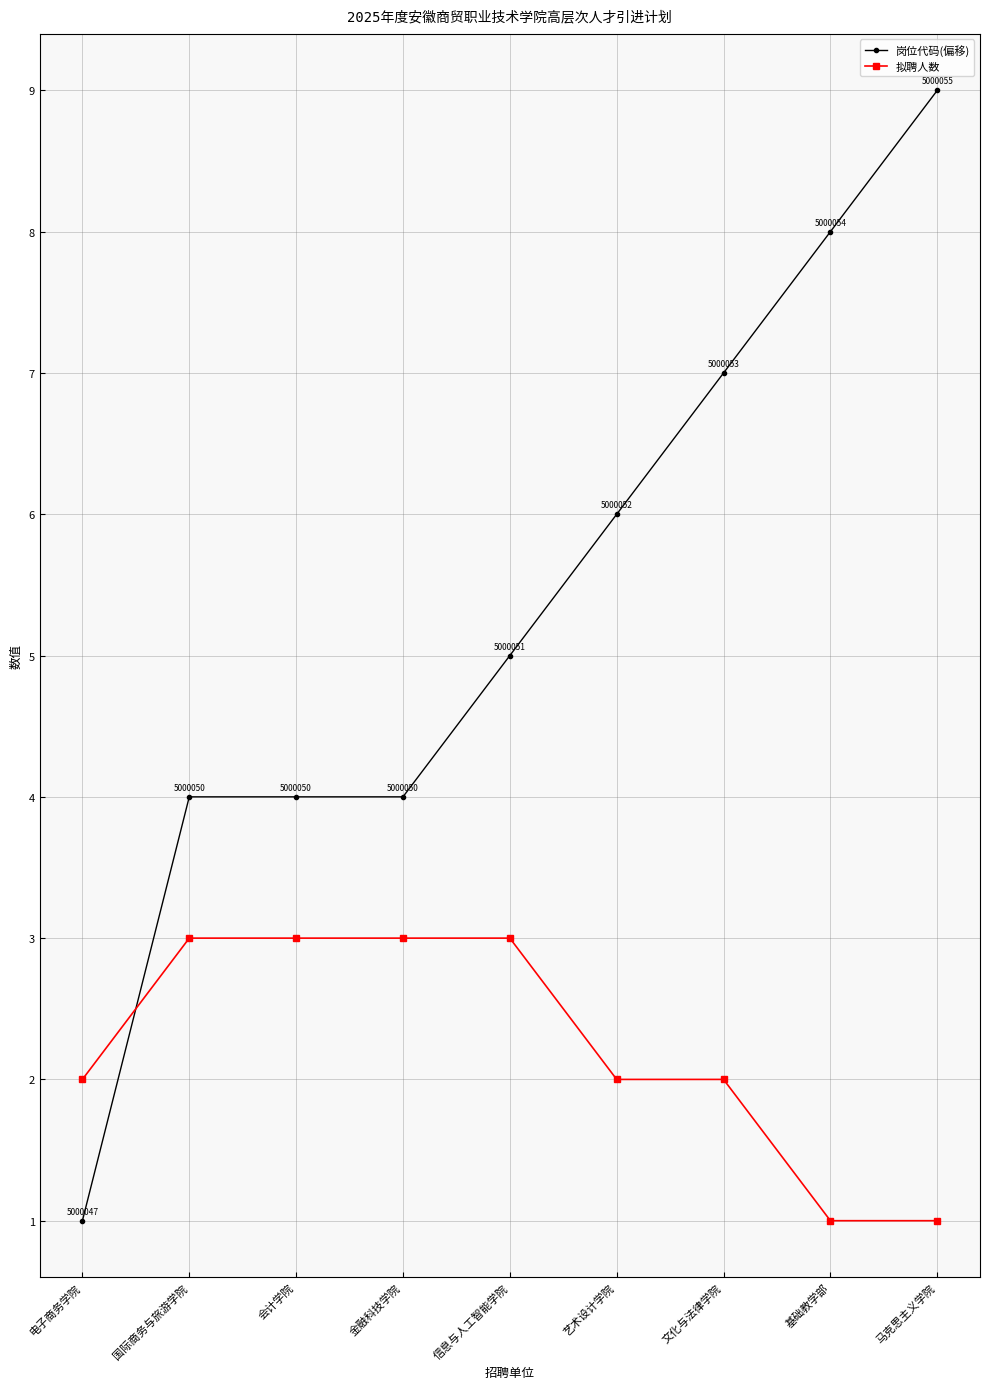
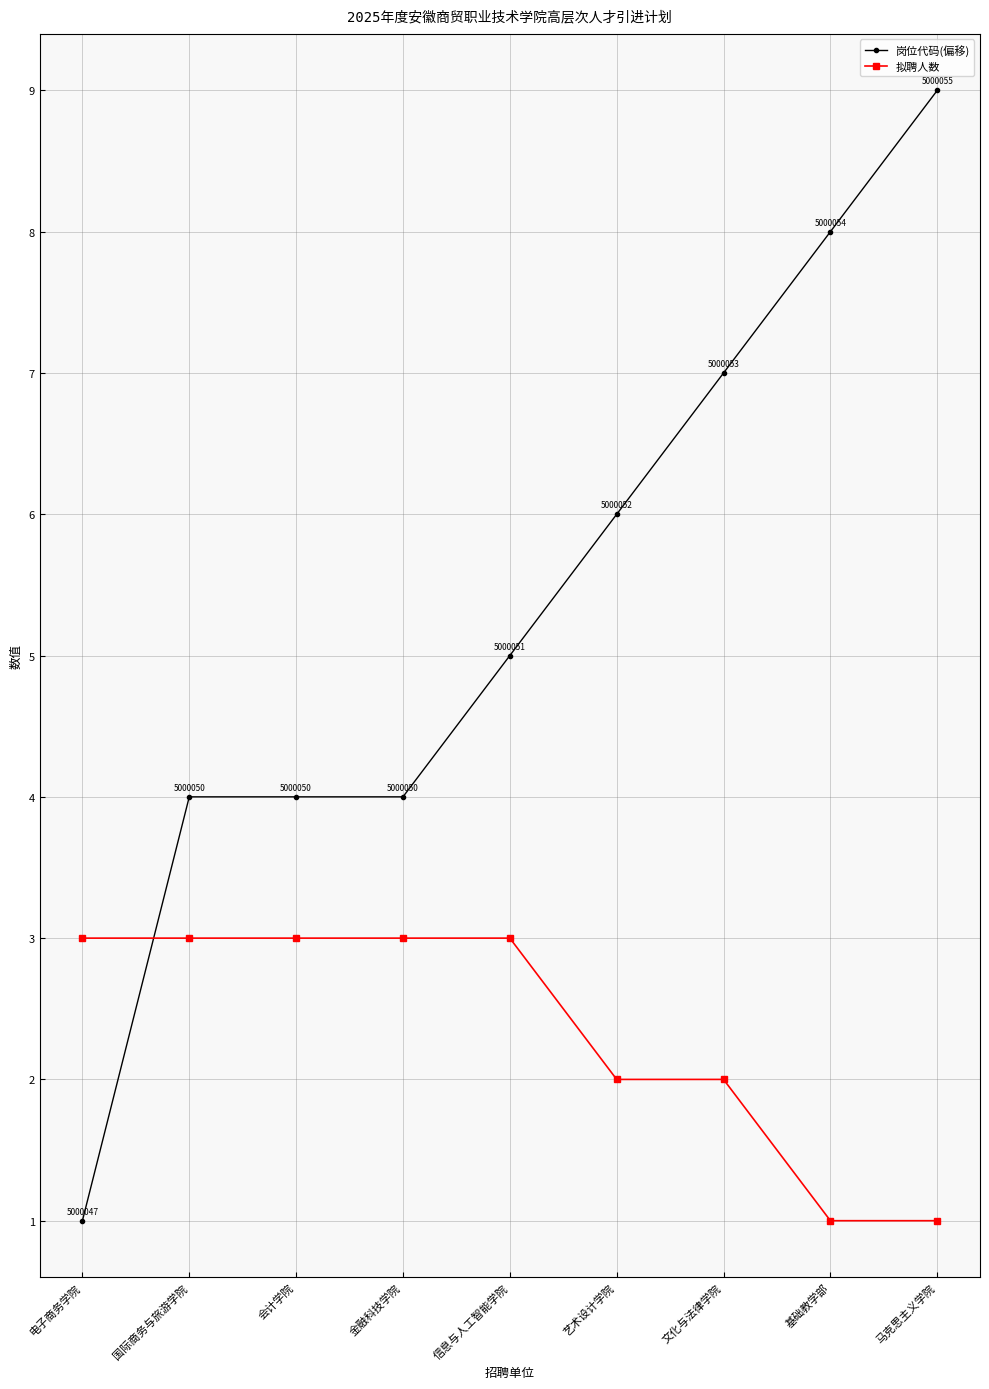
拟聘人数, 电子商务学院: 2 -> 3
